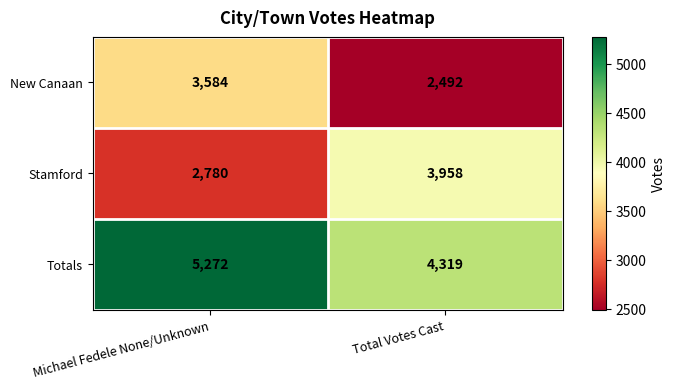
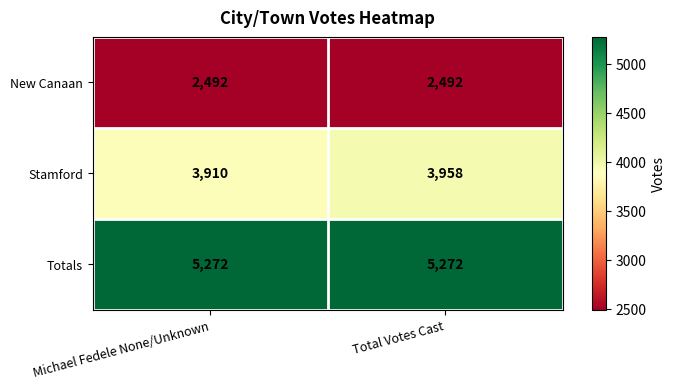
New Canaan, Michael Fedele None/Unknown: 3,584 -> 2,492
Stamford, Michael Fedele None/Unknown: 2,780 -> 3,910
Totals, Total Votes Cast: 4,319 -> 5,272
